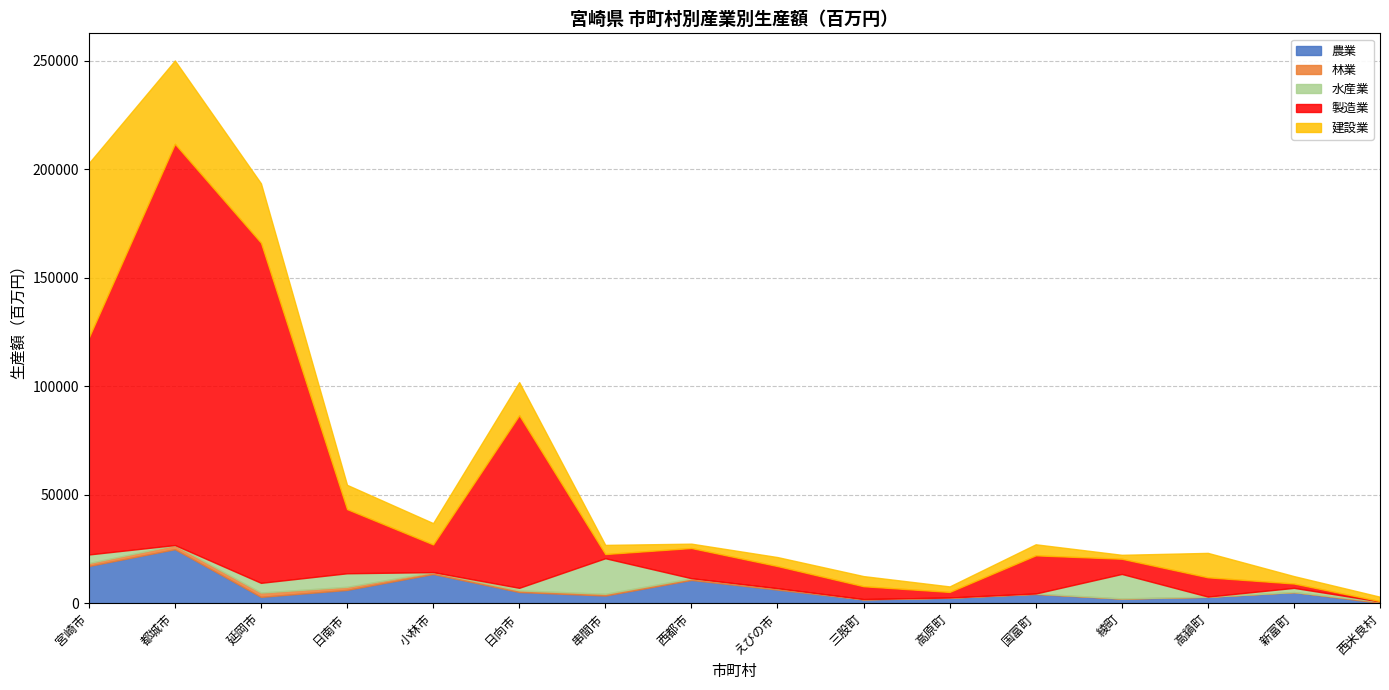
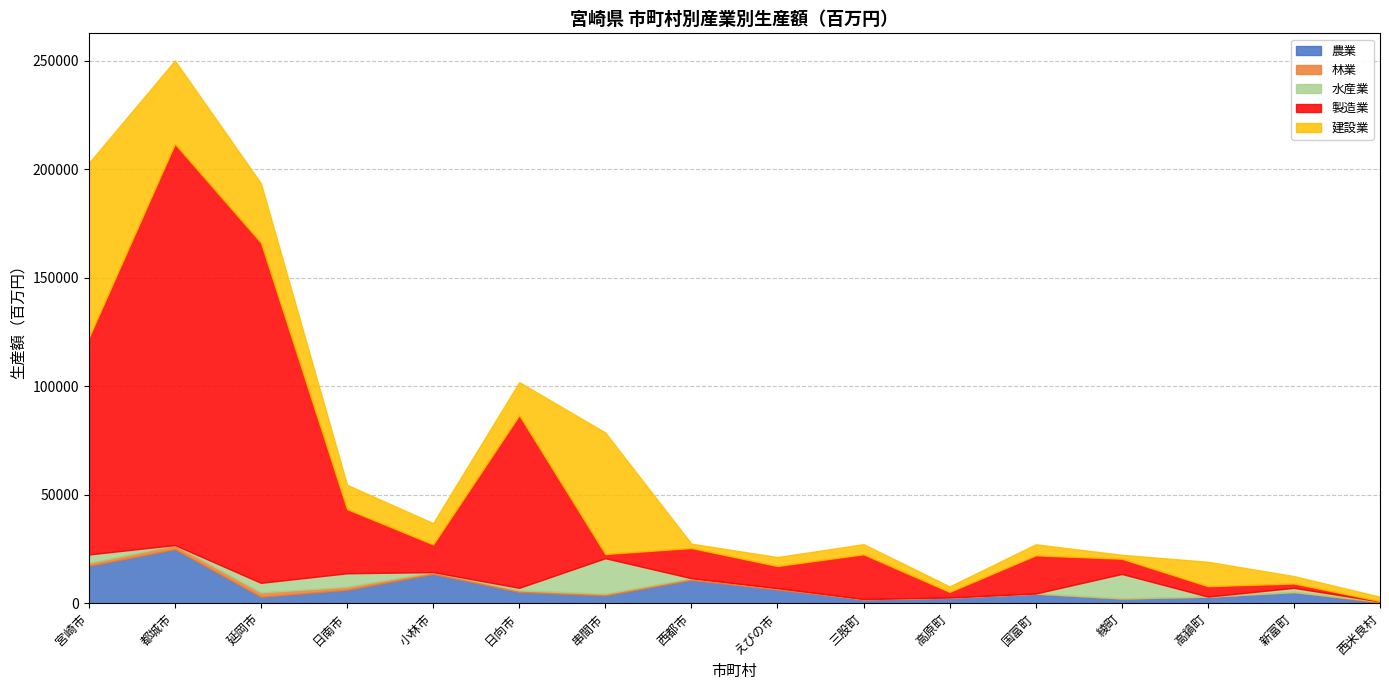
建設業, 串間市: 4000 -> 56000
製造業, 三股町: 6000 -> 21000
製造業, 高鍋町: 9000 -> 5000
